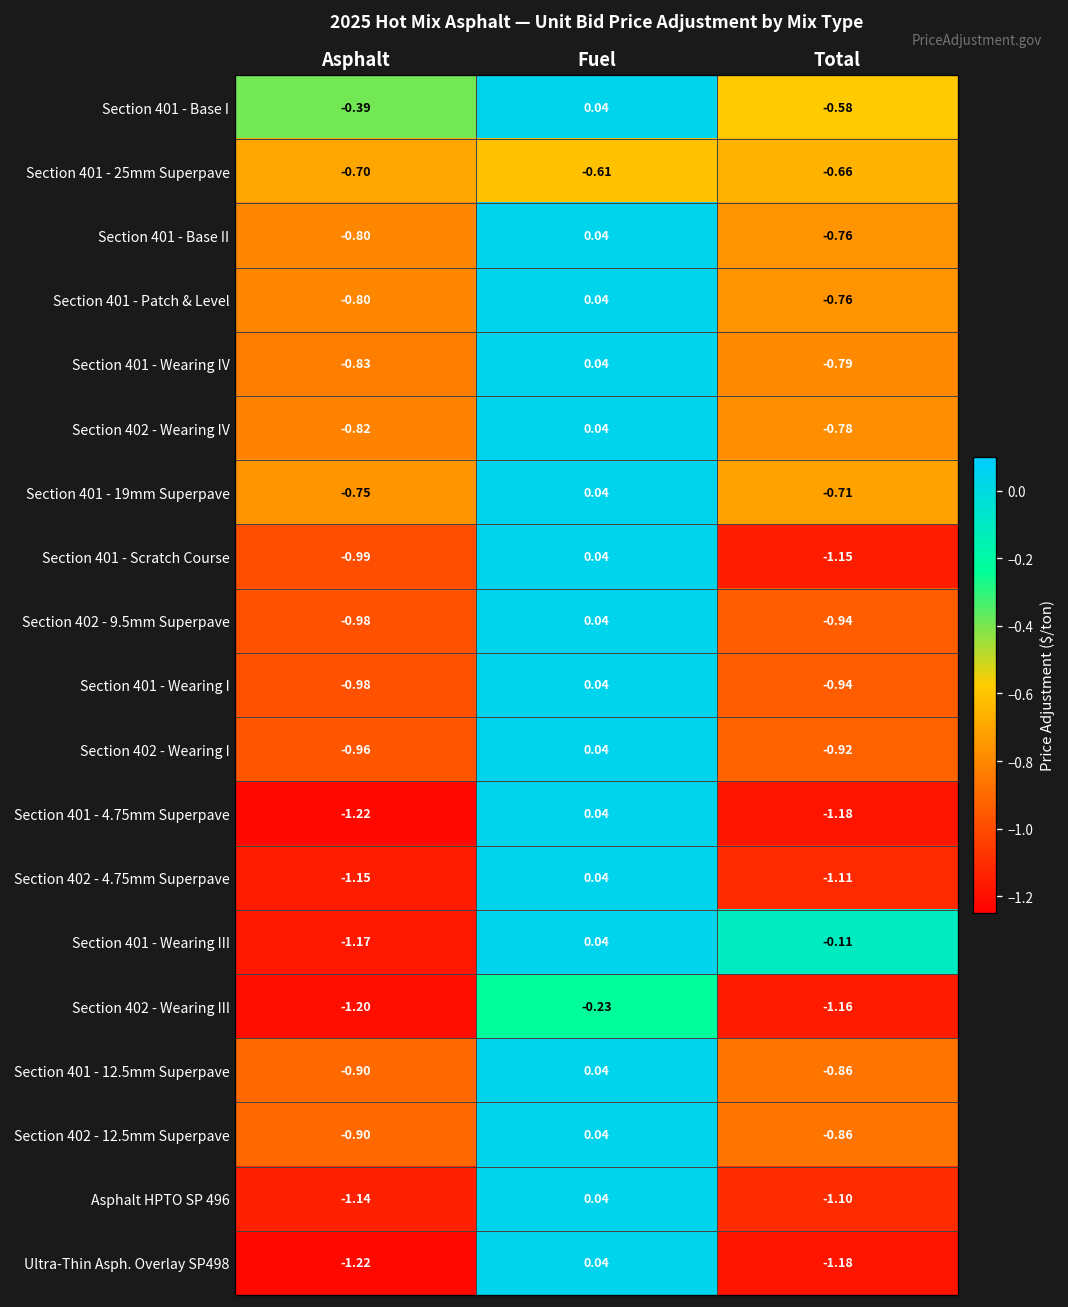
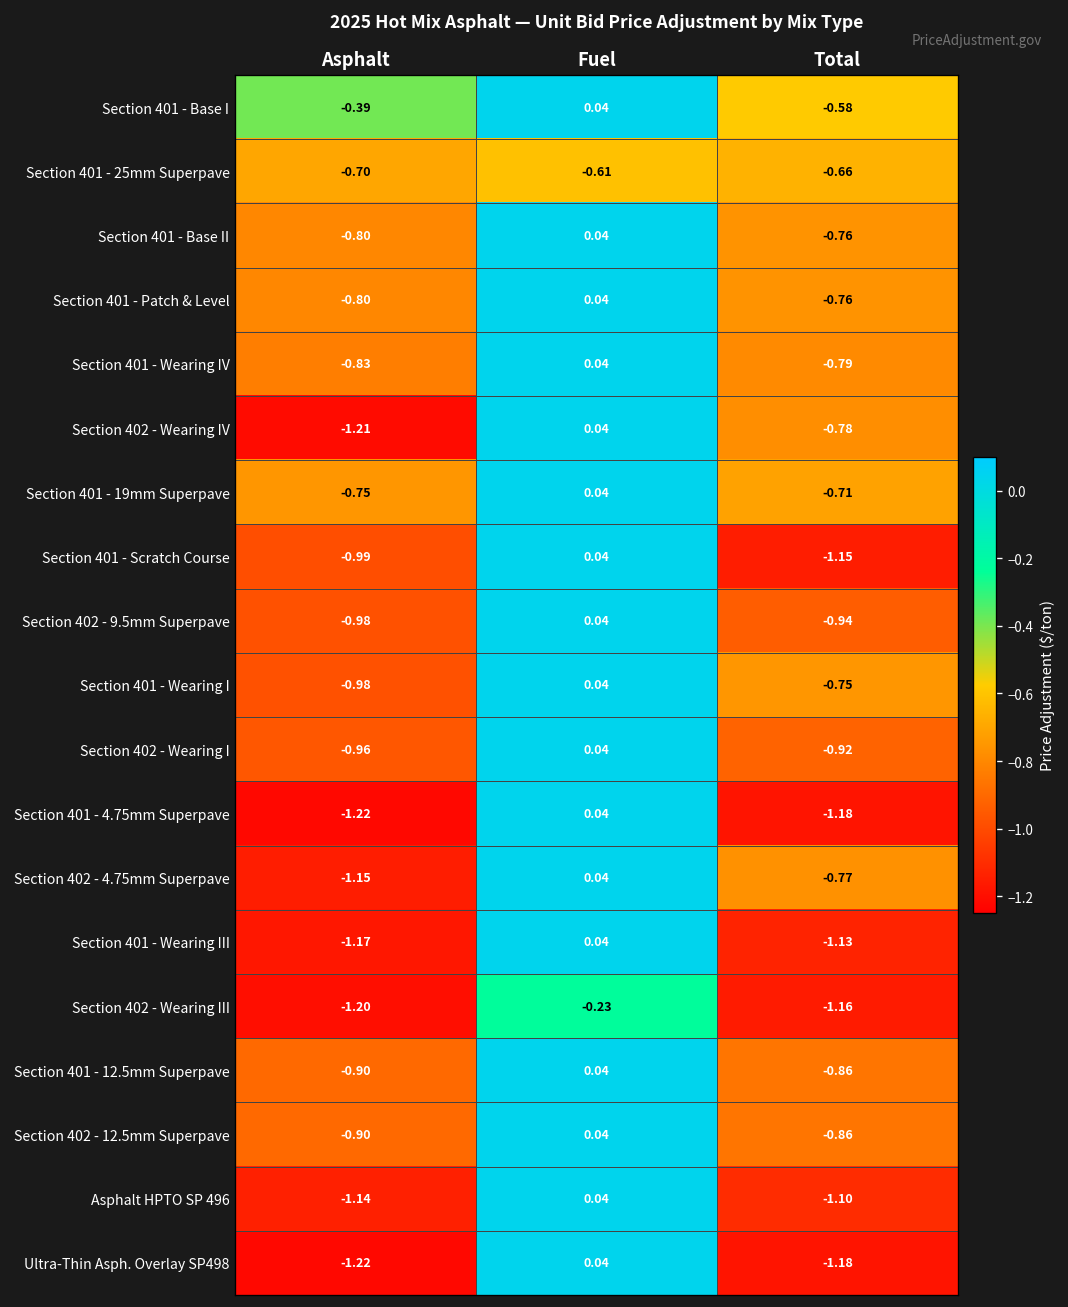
Section 402 - Wearing IV, Asphalt: -0.82 -> -1.21
Section 401 - Wearing I, Total: -0.94 -> -0.75
Section 402 - 4.75mm Superpave, Total: -1.11 -> -0.77
Section 401 - Wearing III, Total: -0.11 -> -1.13
